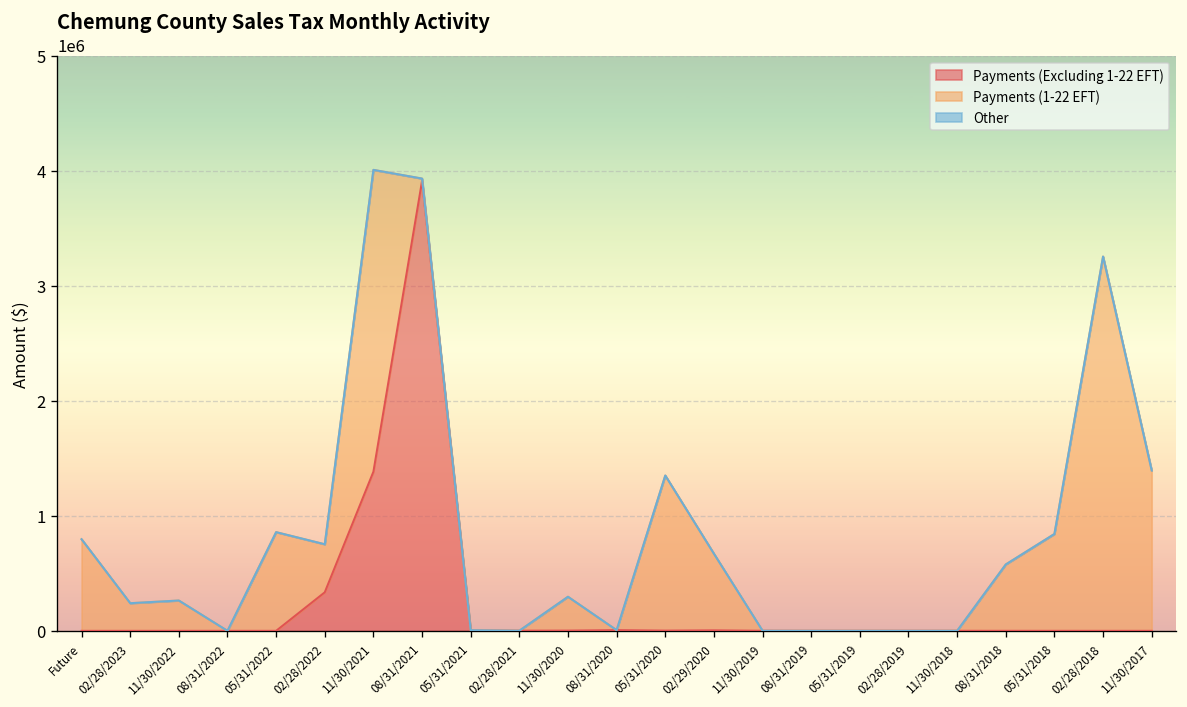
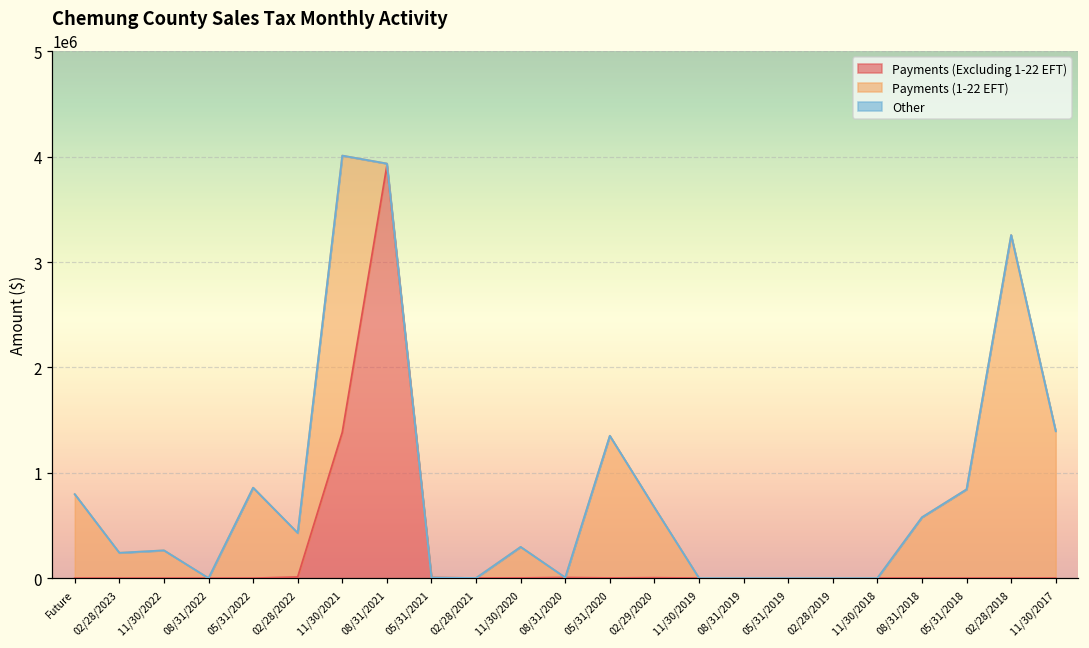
Payments (Excluding 1-22 EFT), 02/28/2022: 300000 -> 0
